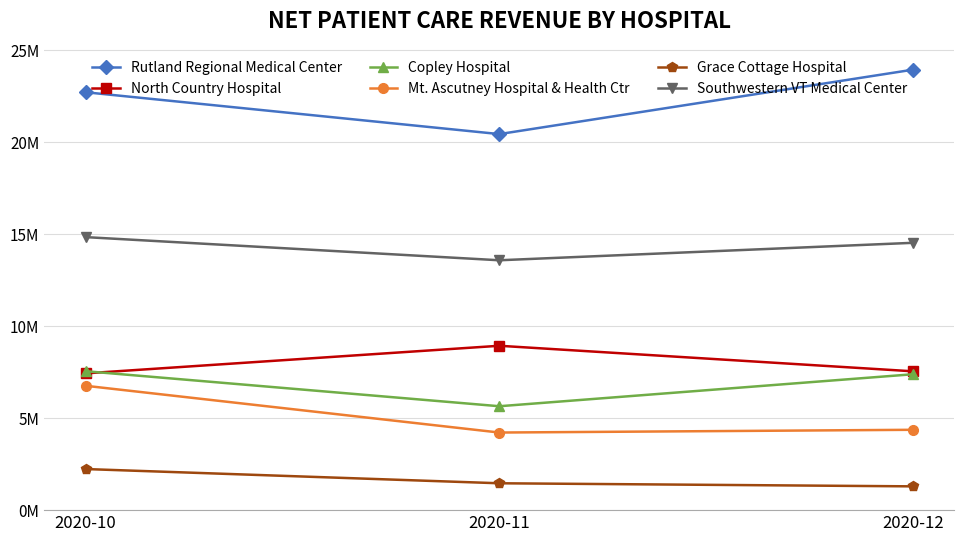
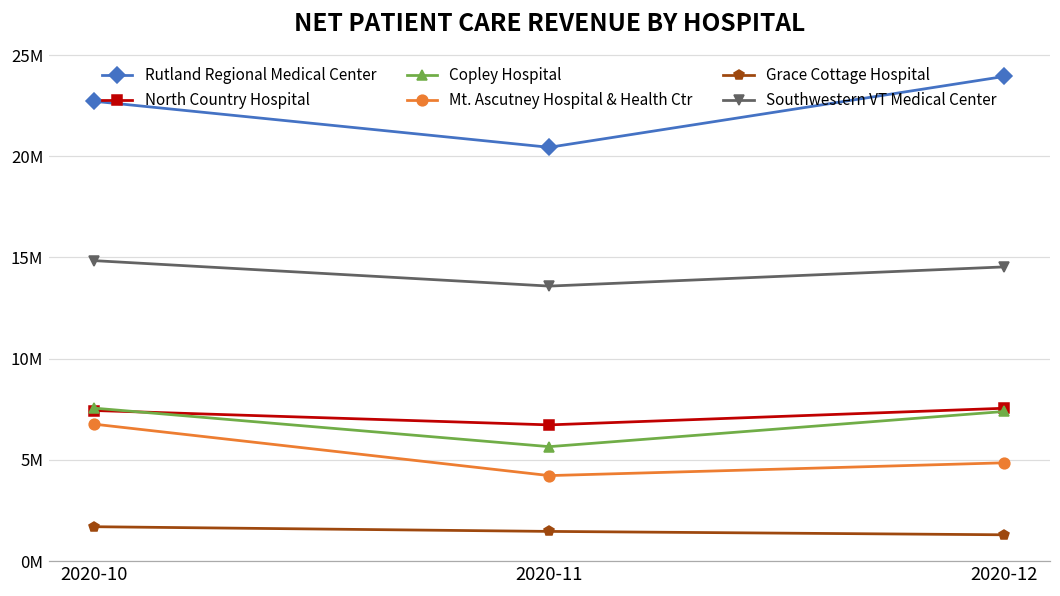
Grace Cottage Hospital, 2020-10: 2200000 -> 1700000
North Country Hospital, 2020-11: 8900000 -> 6700000
Mt. Ascutney Hospital & Health Ctr, 2020-12: 4400000 -> 4800000
